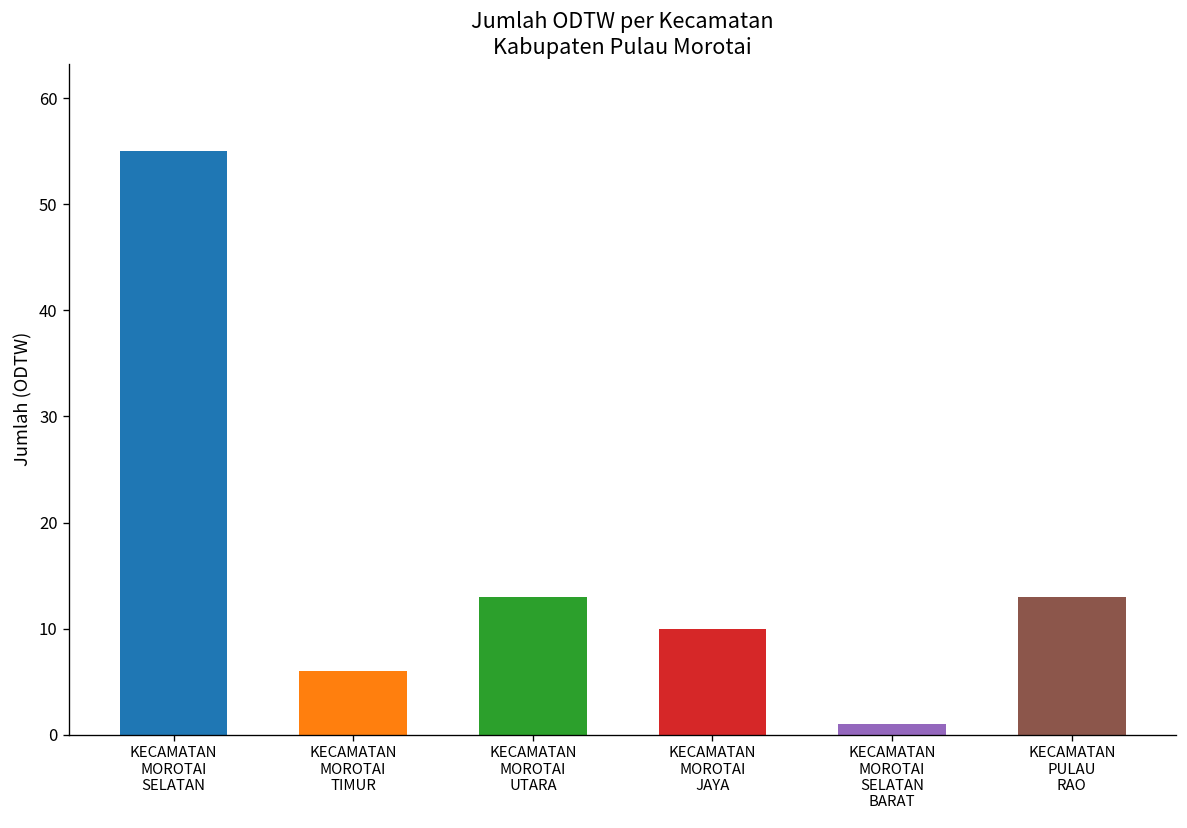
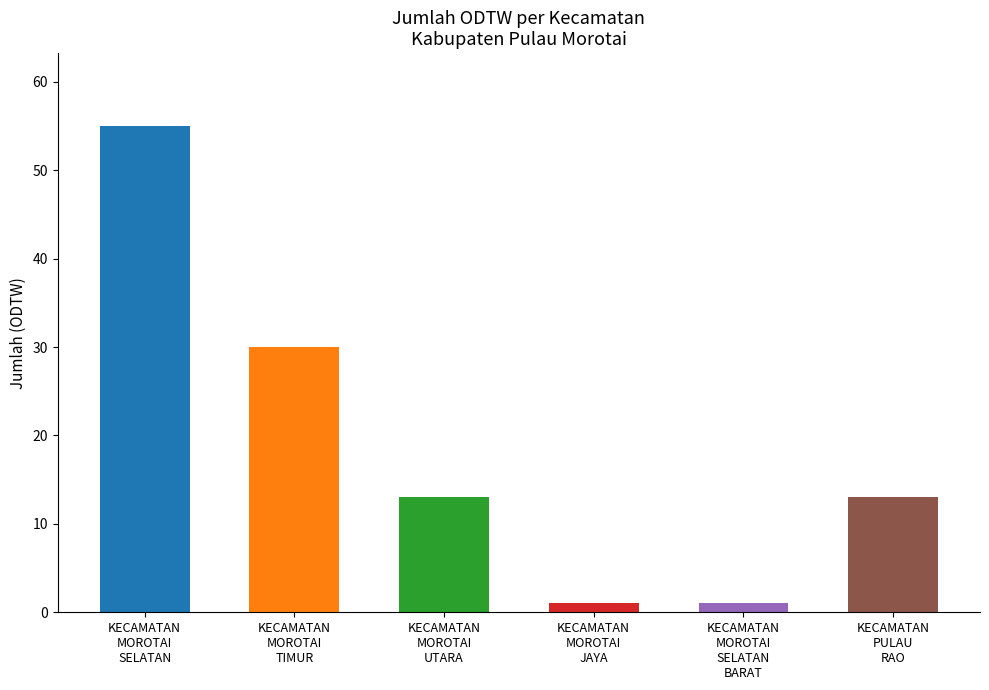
KECAMATAN MOROTAI TIMUR: 6 -> 30
KECAMATAN MOROTAI JAYA: 10 -> 1
